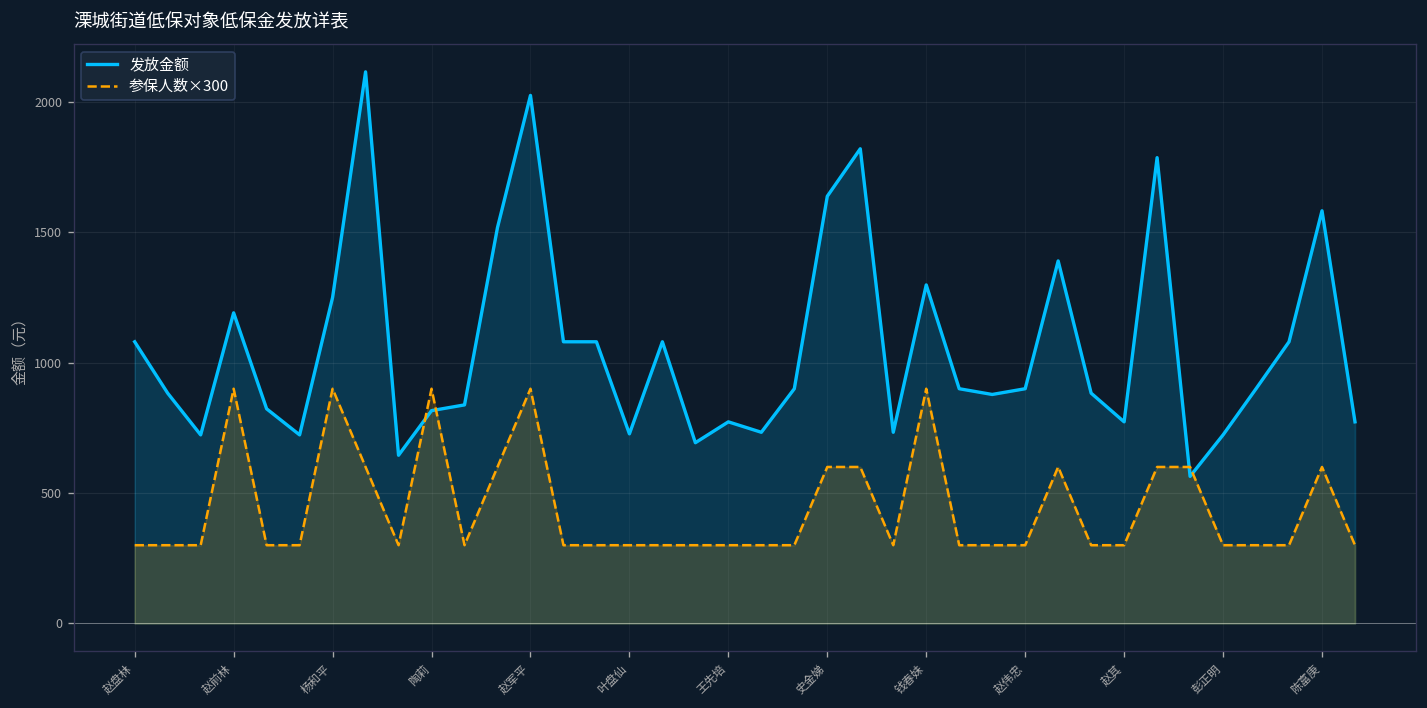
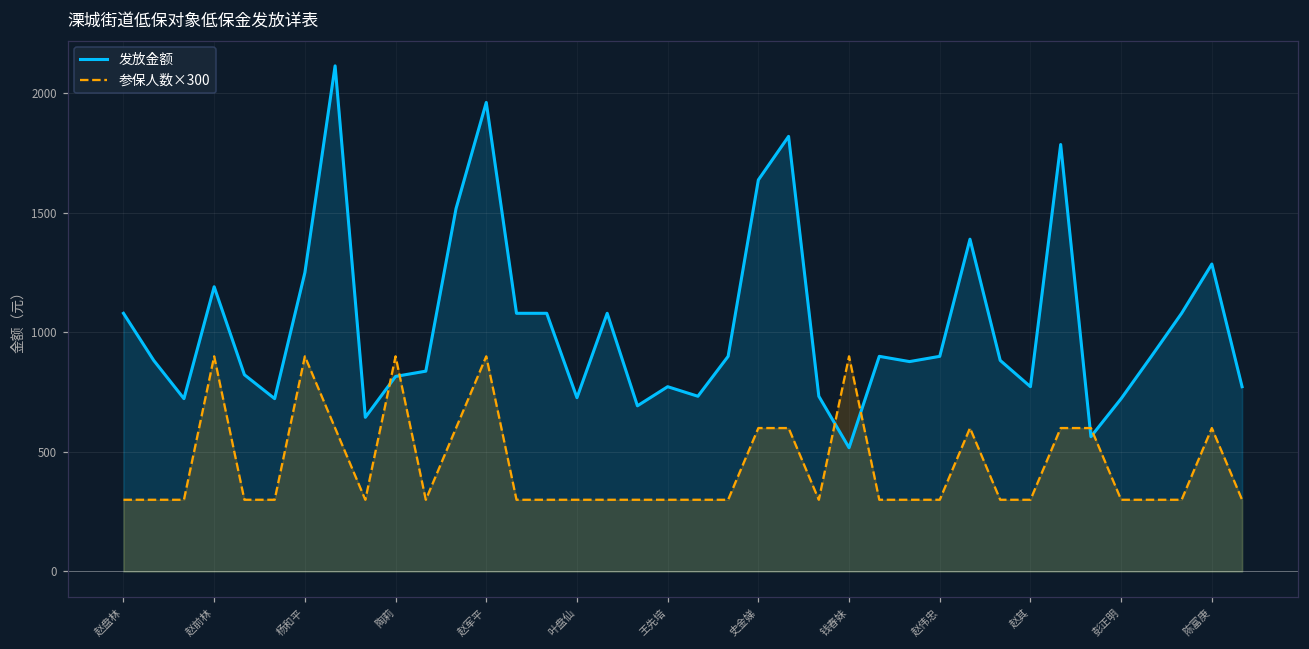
发放金额, 赵军平: 2020 -> 1960
发放金额, 钱春妹: 1300 -> 520
发放金额, 陈富庚: 1580 -> 1290
